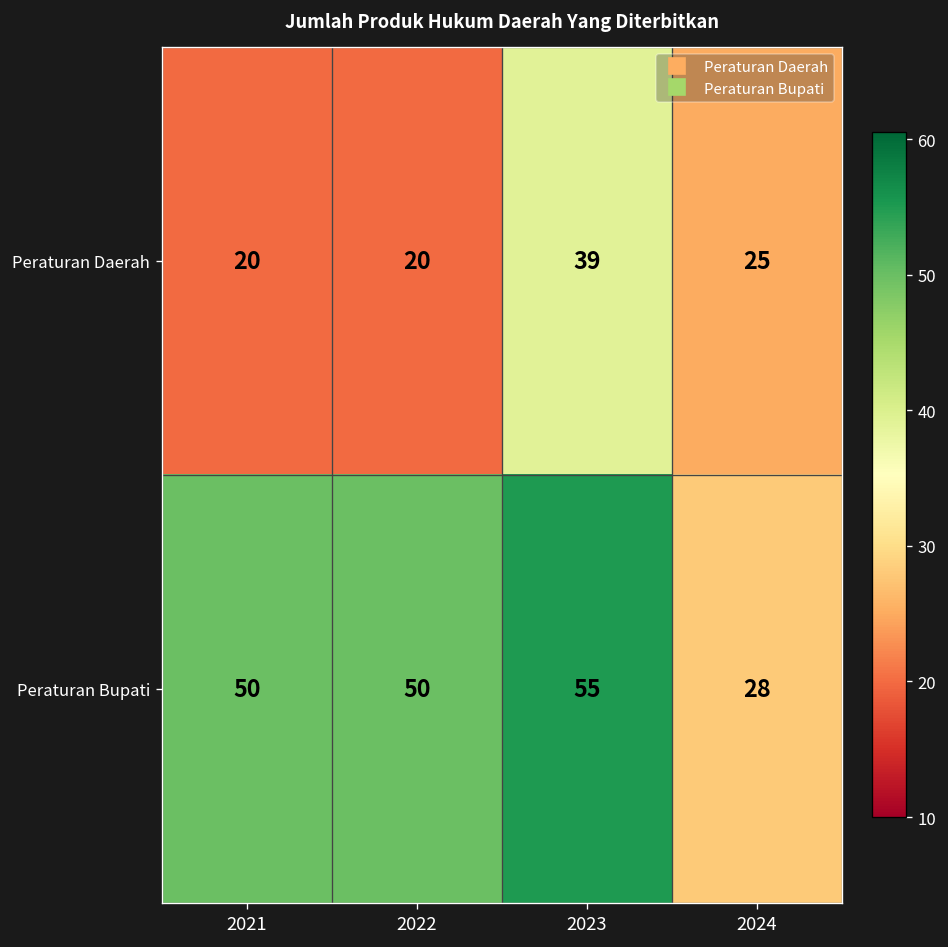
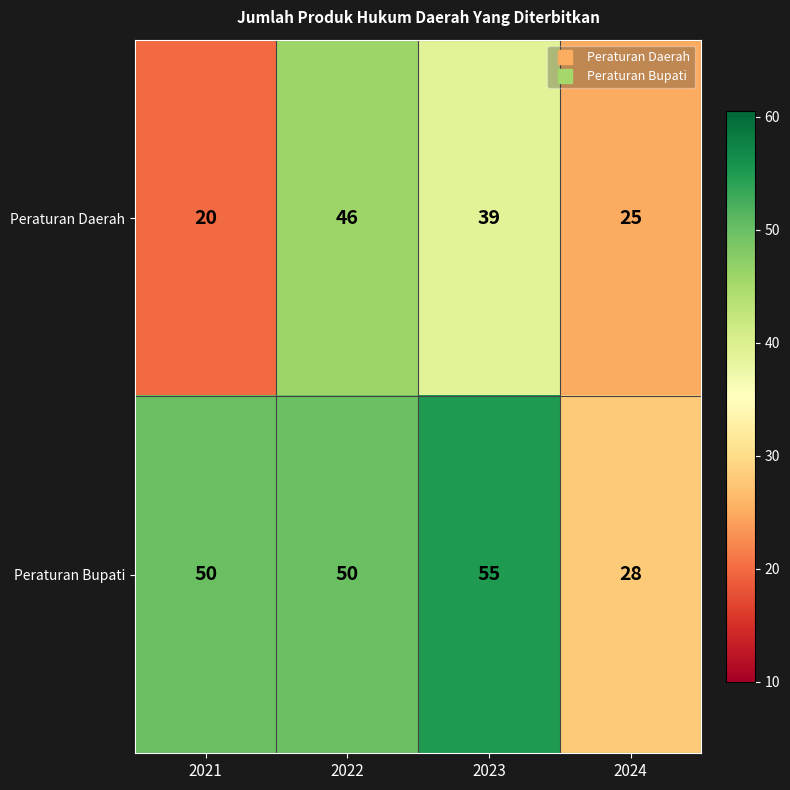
Peraturan Daerah, 2022: 20 -> 46
